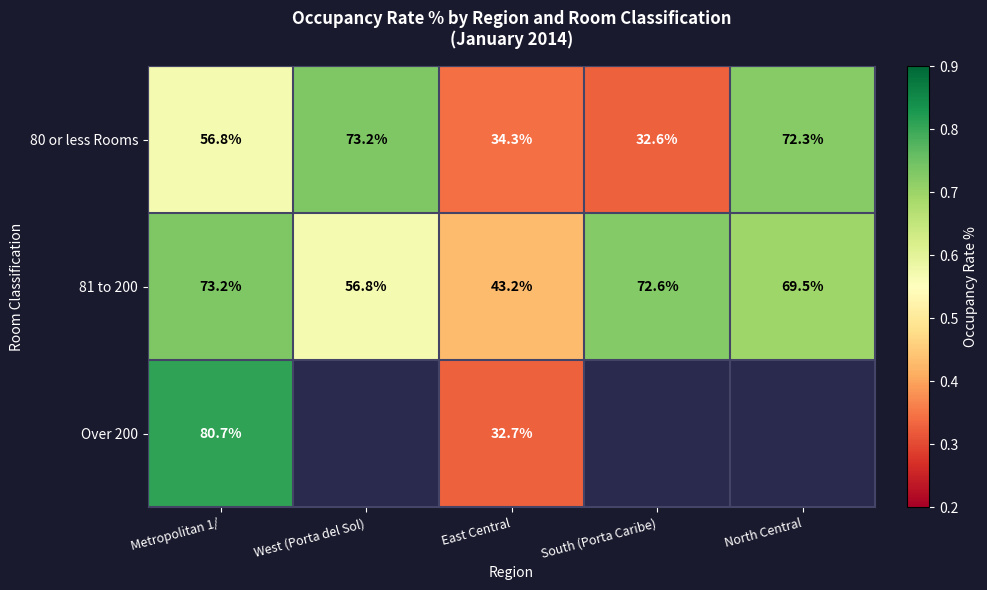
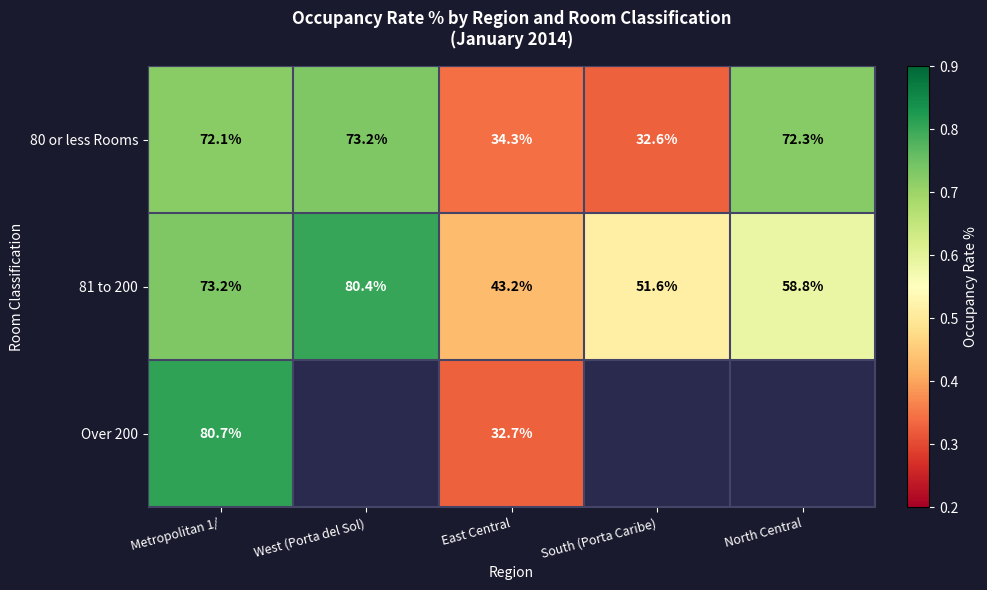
80 or less Rooms, Metropolitan 1/: 56.8% -> 72.1%
81 to 200, West (Porta del Sol): 56.8% -> 80.4%
81 to 200, South (Porta Caribe): 72.6% -> 51.6%
81 to 200, North Central: 69.5% -> 58.8%
